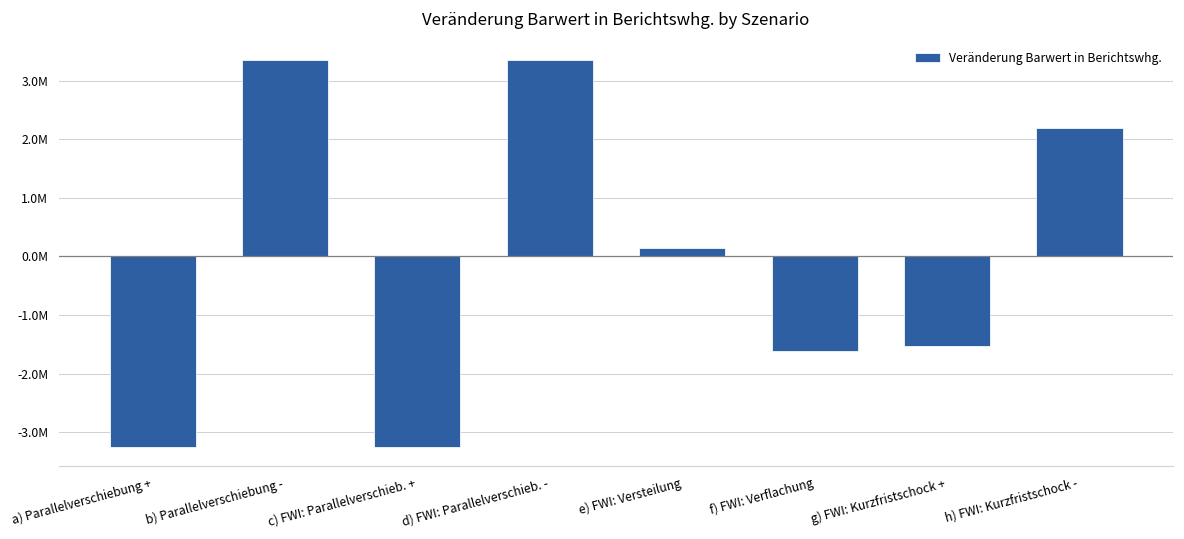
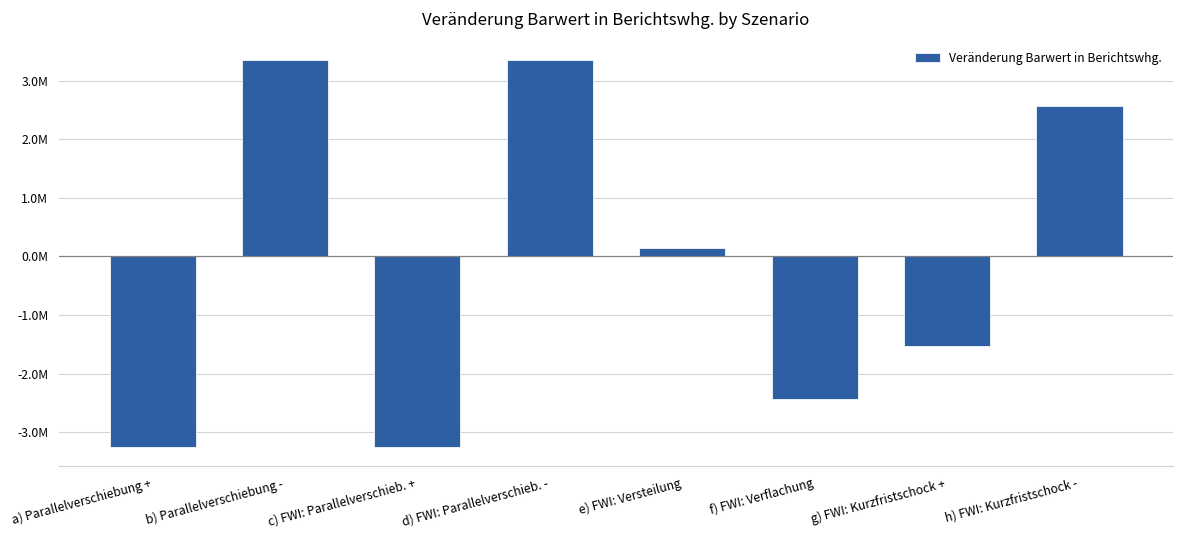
f) FWI: Verflachung: -1600000 -> -2400000
h) FWI: Kurzfristschock -: 2200000 -> 2600000
